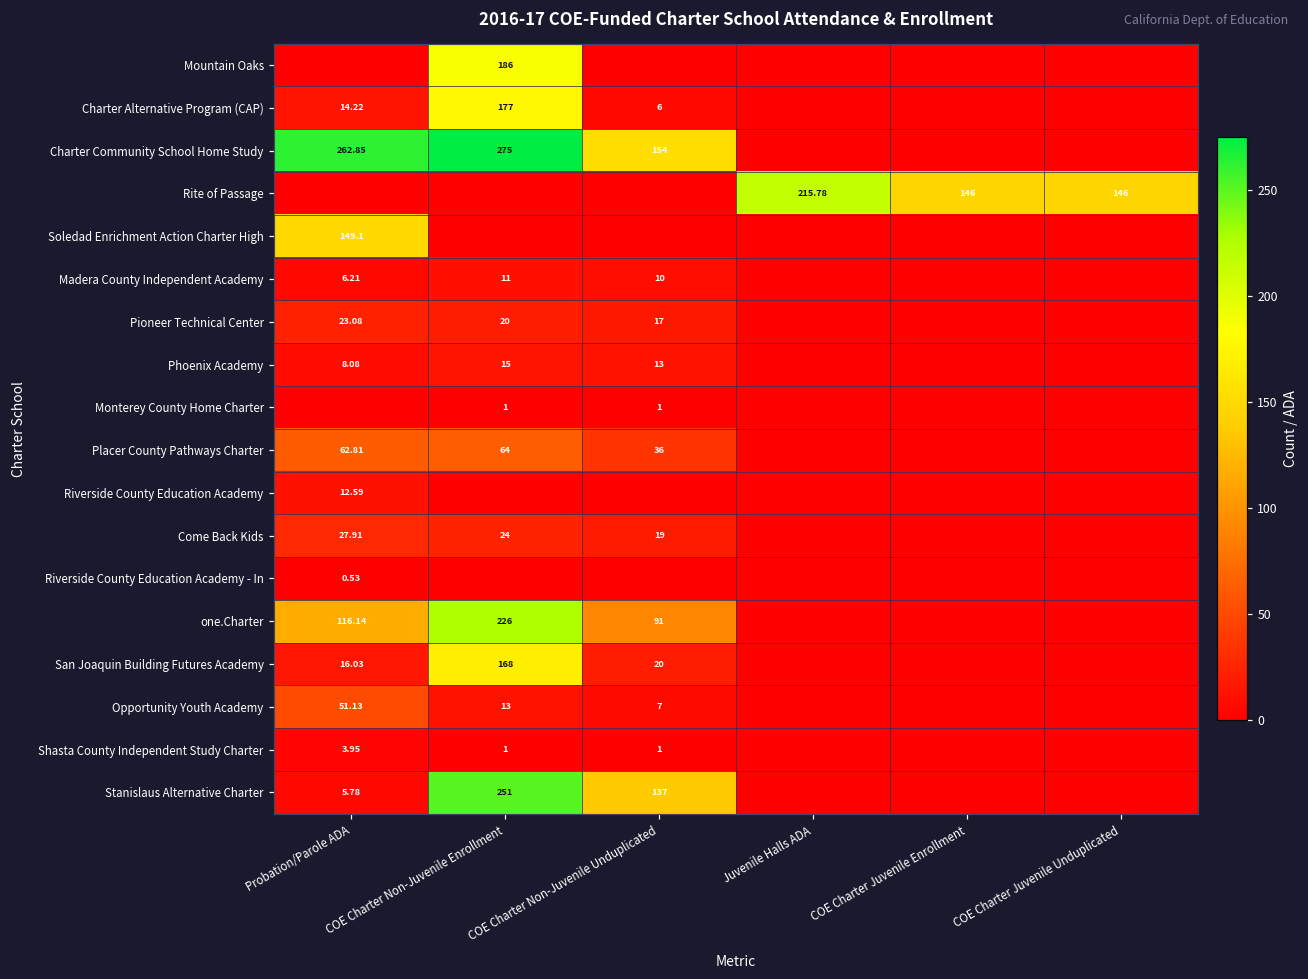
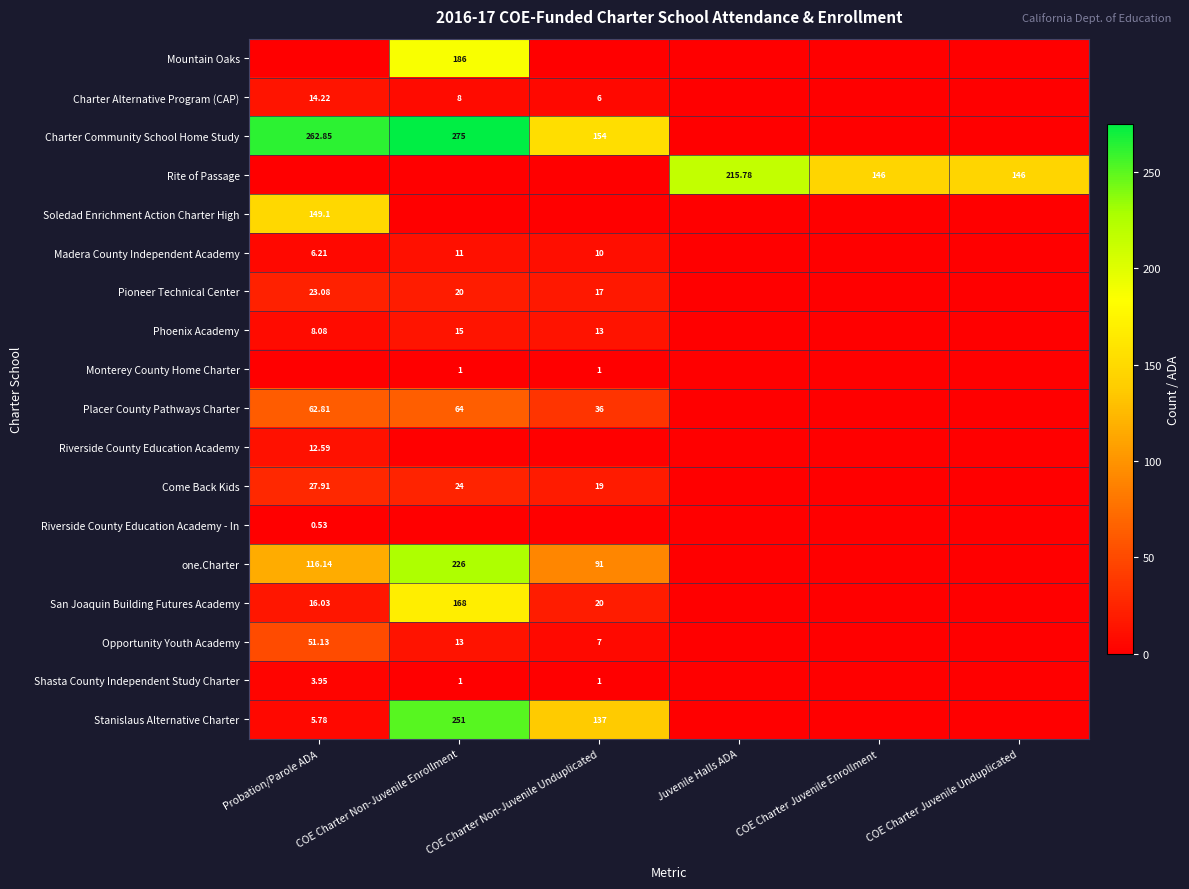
Charter Alternative Program (CAP), COE Charter Non-Juvenile Enrollment: 177 -> 8
